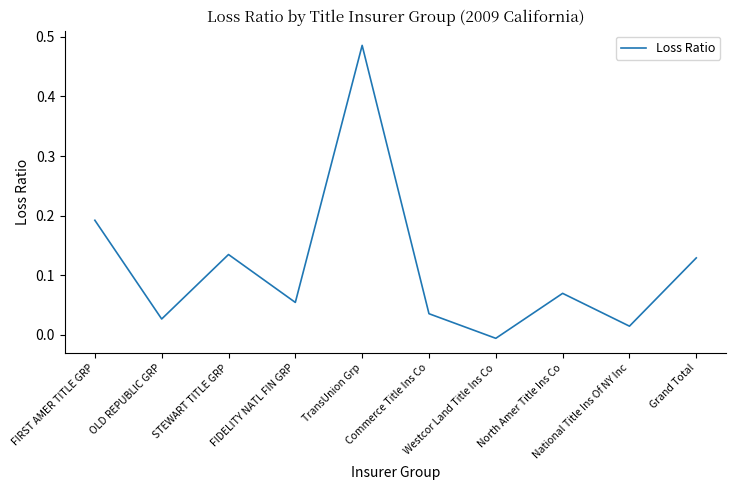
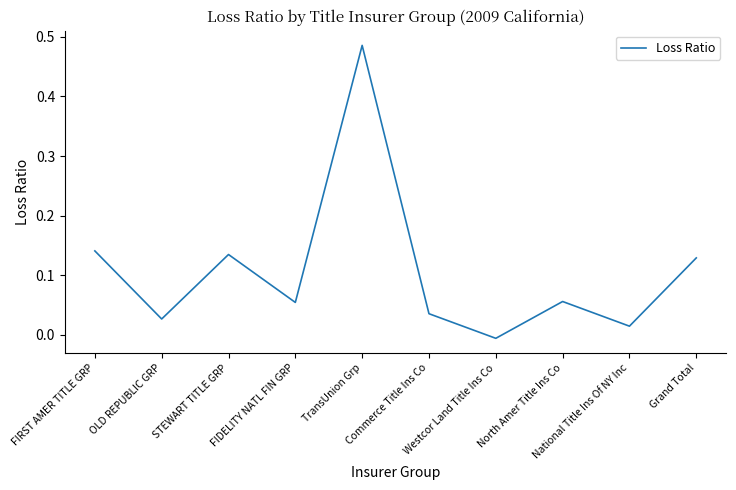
FIRST AMER TITLE GRP: 0.19 -> 0.14
North Amer Title Ins Co: 0.07 -> 0.06
